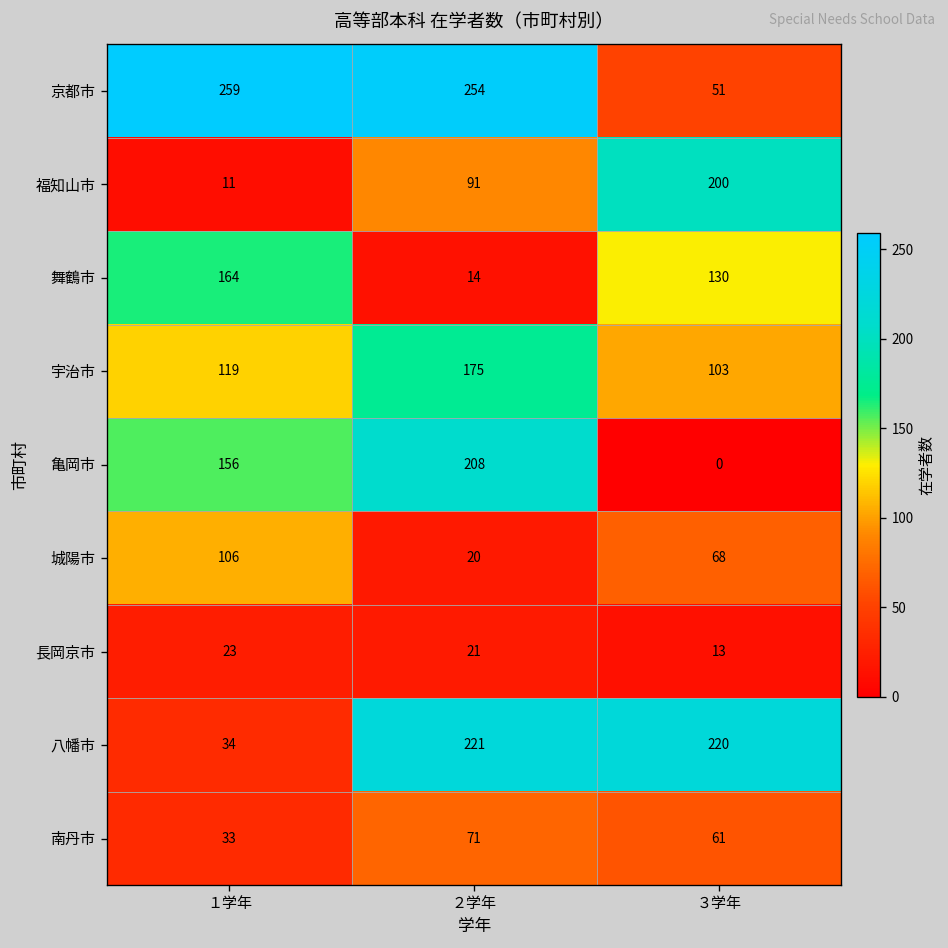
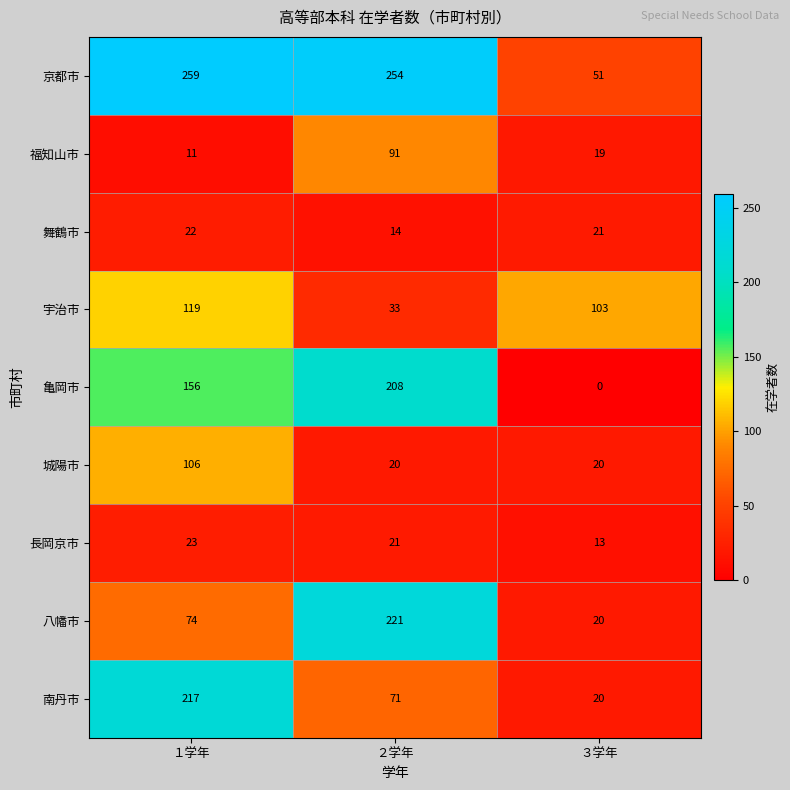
福知山市, ３学年: 200 -> 19
舞鶴市, １学年: 164 -> 22
舞鶴市, ３学年: 130 -> 21
宇治市, ２学年: 175 -> 33
城陽市, ３学年: 68 -> 20
八幡市, １学年: 34 -> 74
八幡市, ３学年: 220 -> 20
南丹市, １学年: 33 -> 217
南丹市, ３学年: 61 -> 20
